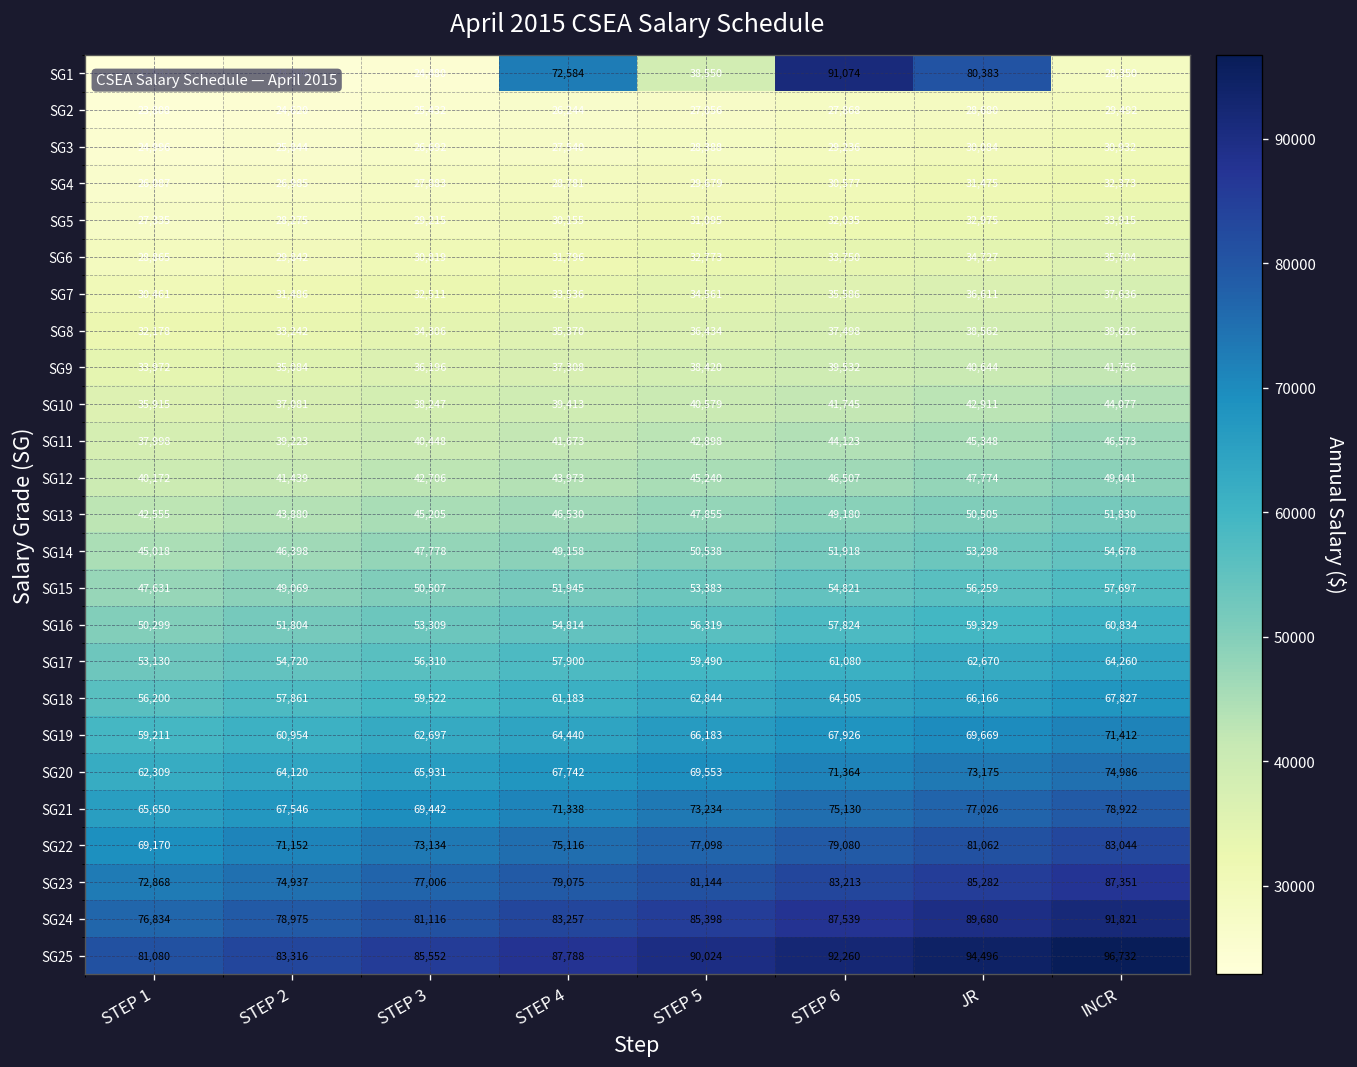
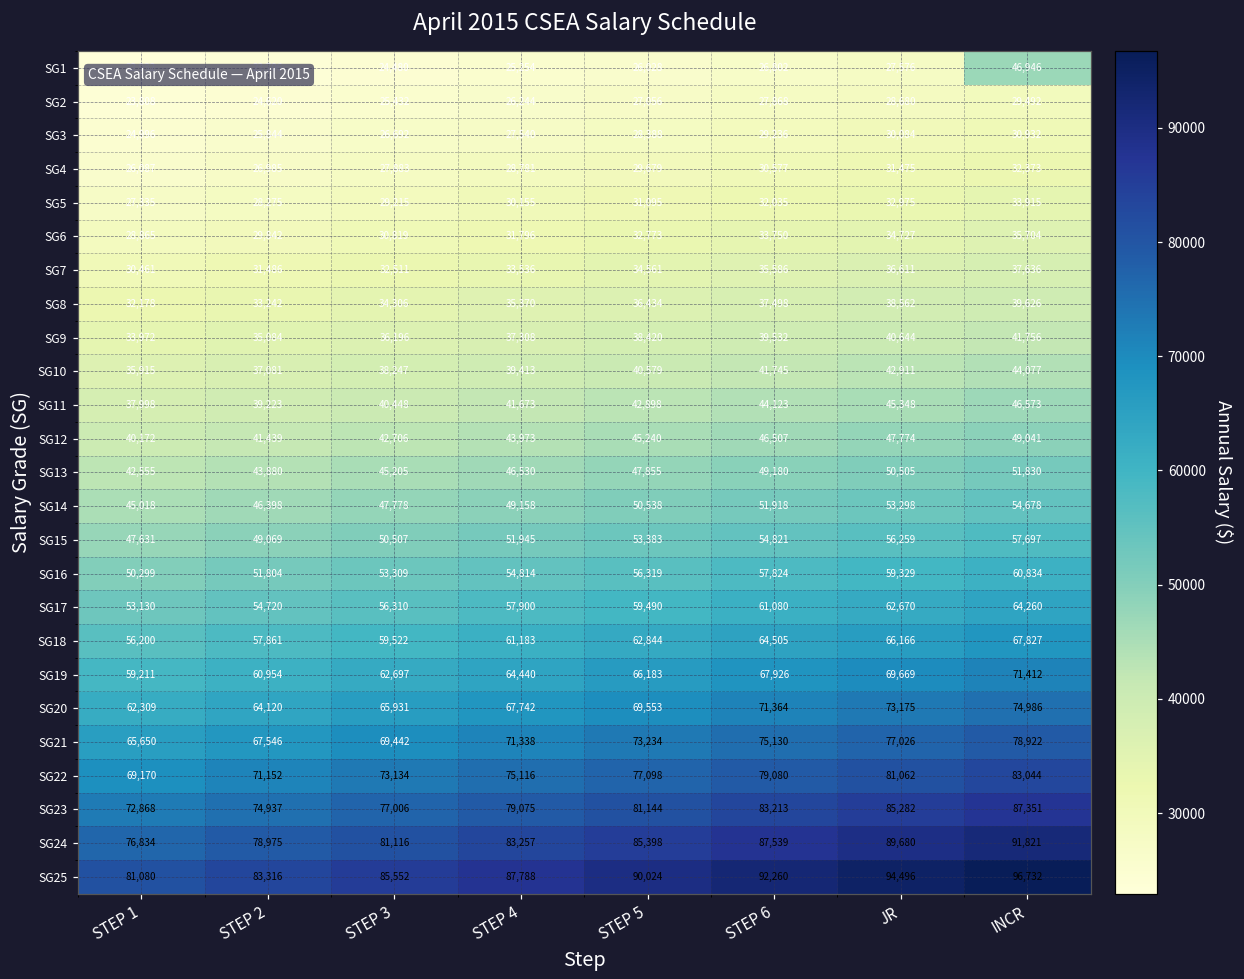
SG1, STEP 4: 72,584 -> 25,254
SG1, STEP 5: 38,550 -> 26,028
SG1, STEP 6: 91,074 -> 26,802
SG1, JR: 80,383 -> 27,576
SG1, INCR: 28,350 -> 46,946
